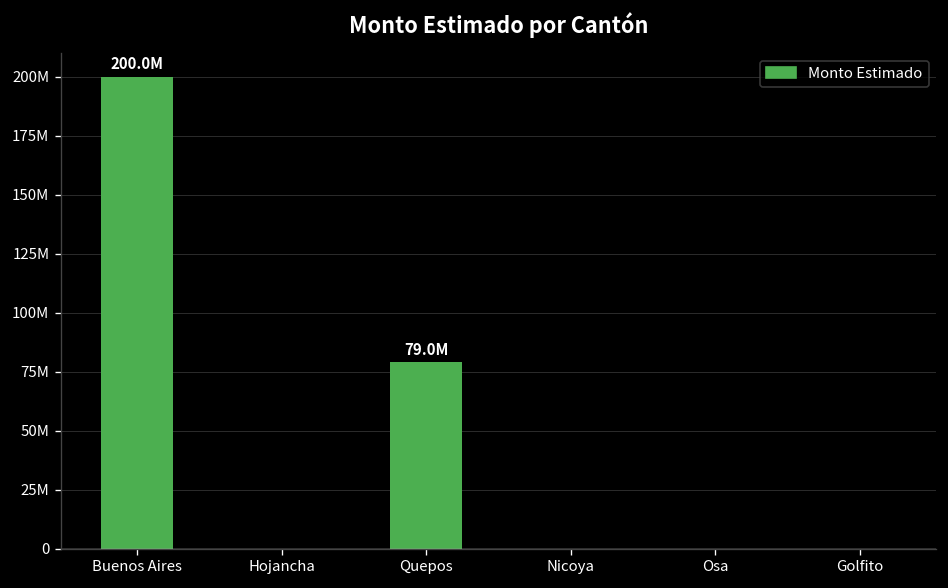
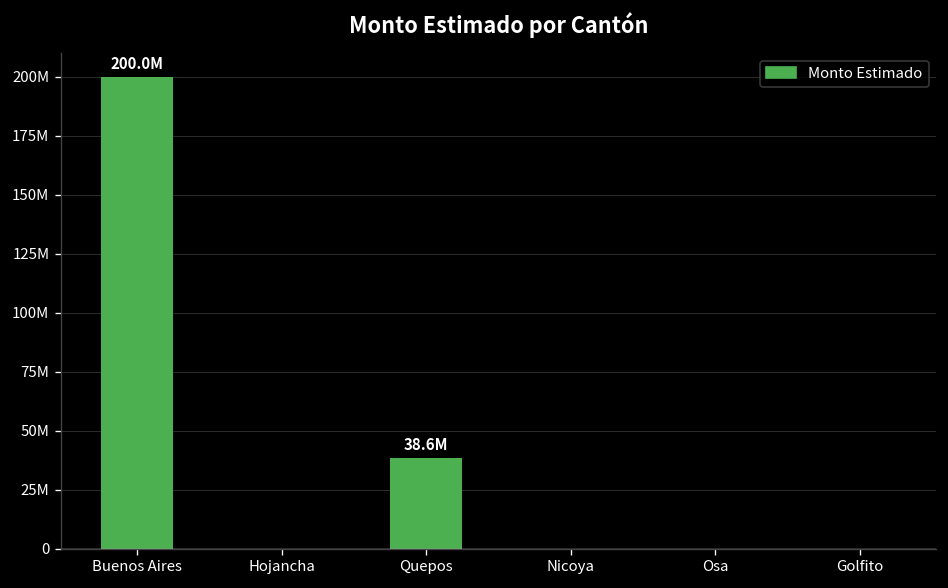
Quepos: 79.0M -> 38.6M
